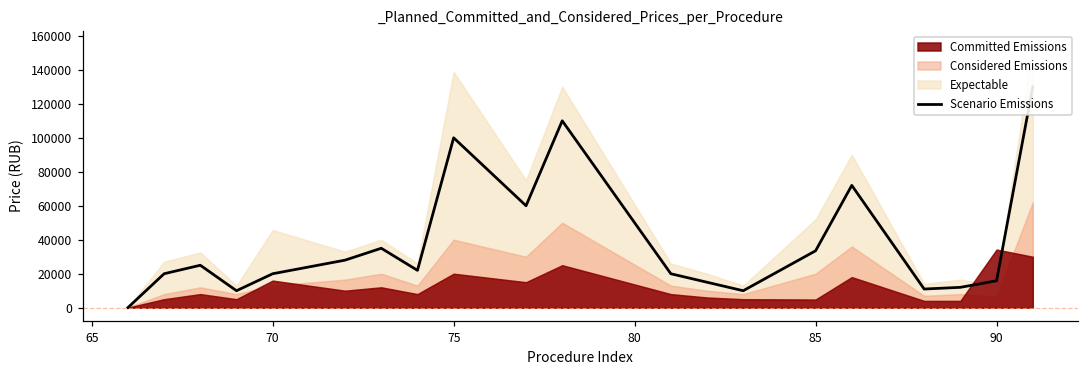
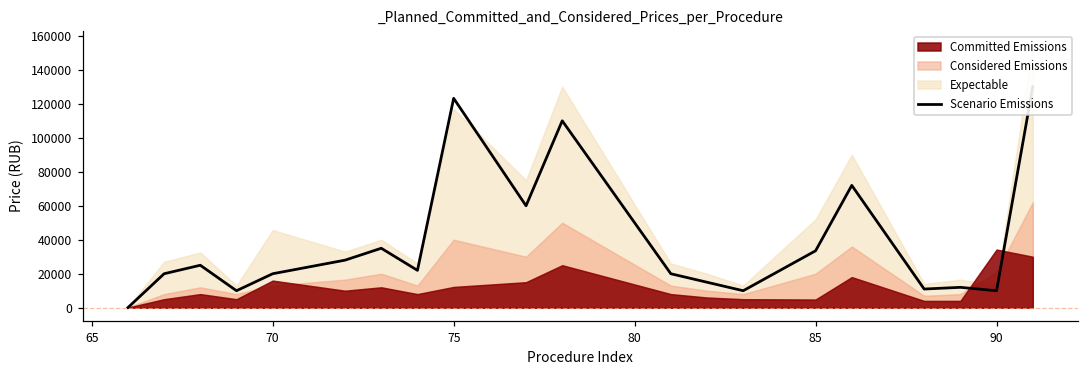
Scenario Emissions, 75: 100000 -> 123000
Expectable, 75: 139000 -> 117000
Committed Emissions, 75: 20000 -> 12000
Scenario Emissions, 90: 16000 -> 10000
Considered Emissions, 90: 7000 -> 21000
